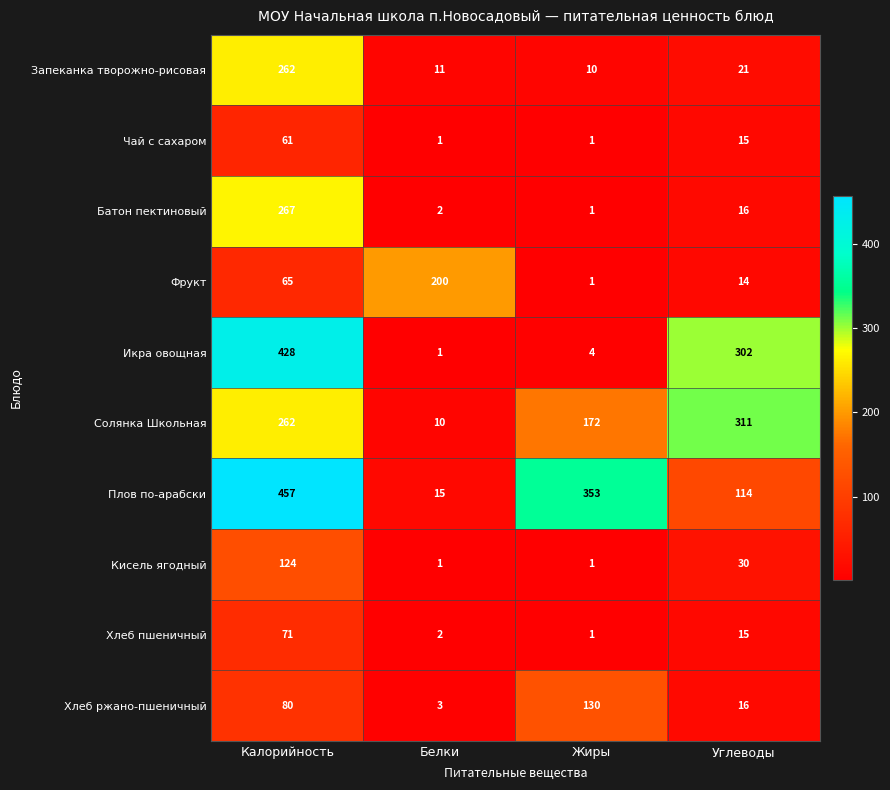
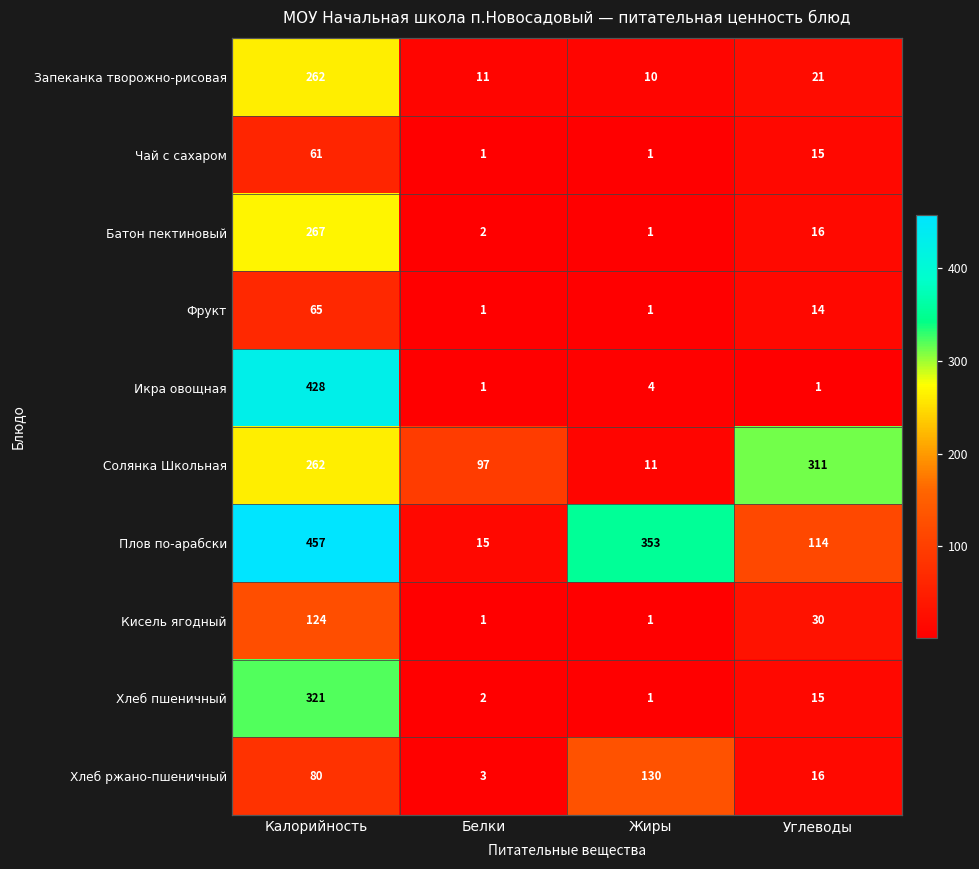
Фрукт, Белки: 200 -> 1
Икра овощная, Углеводы: 302 -> 1
Солянка Школьная, Белки: 10 -> 97
Солянка Школьная, Жиры: 172 -> 11
Хлеб пшеничный, Калорийность: 71 -> 321
